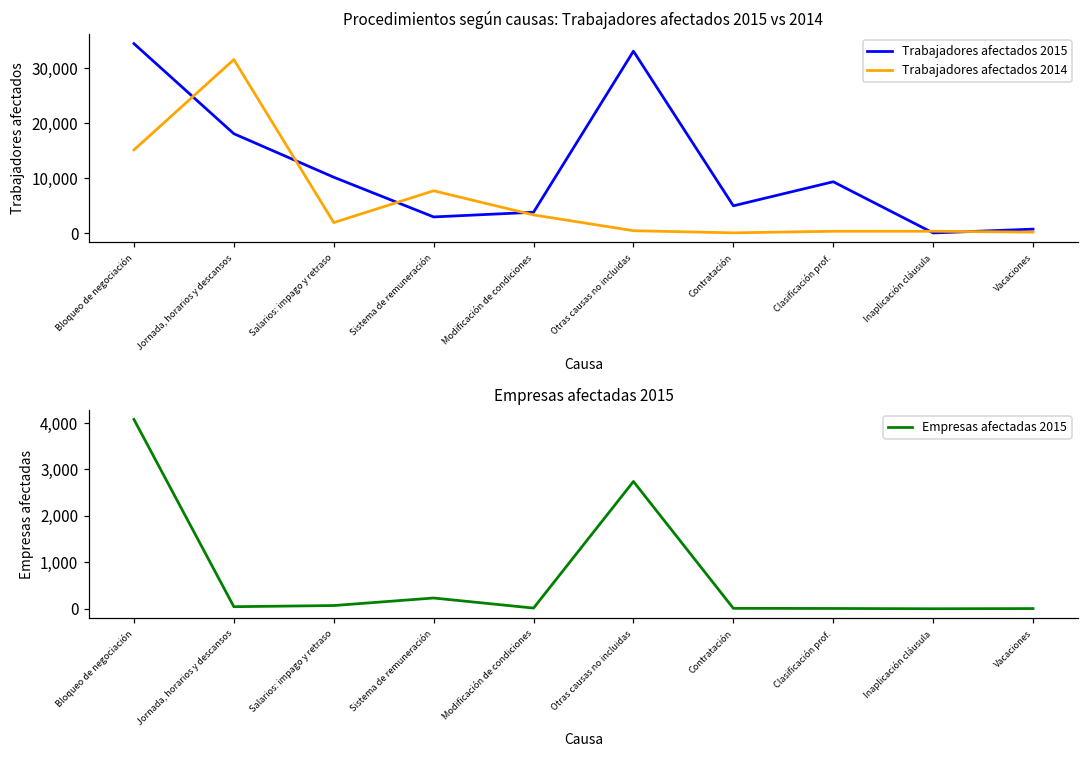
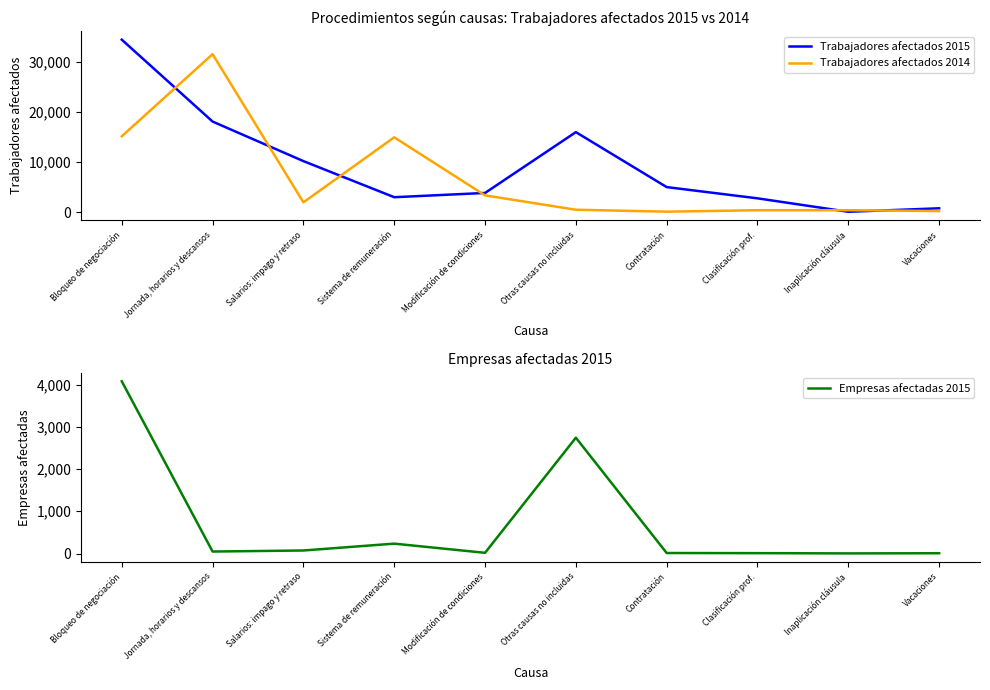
Procedimientos según causas: Trabajadores afectados 2015 vs 2014, Trabajadores afectados 2014, Sistema de remuneración: 8,000 -> 15,000
Procedimientos según causas: Trabajadores afectados 2015 vs 2014, Trabajadores afectados 2015, Otras causas no incluidas: 33,000 -> 16,000
Procedimientos según causas: Trabajadores afectados 2015 vs 2014, Trabajadores afectados 2015, Clasificación prof.: 9,000 -> 3,000
